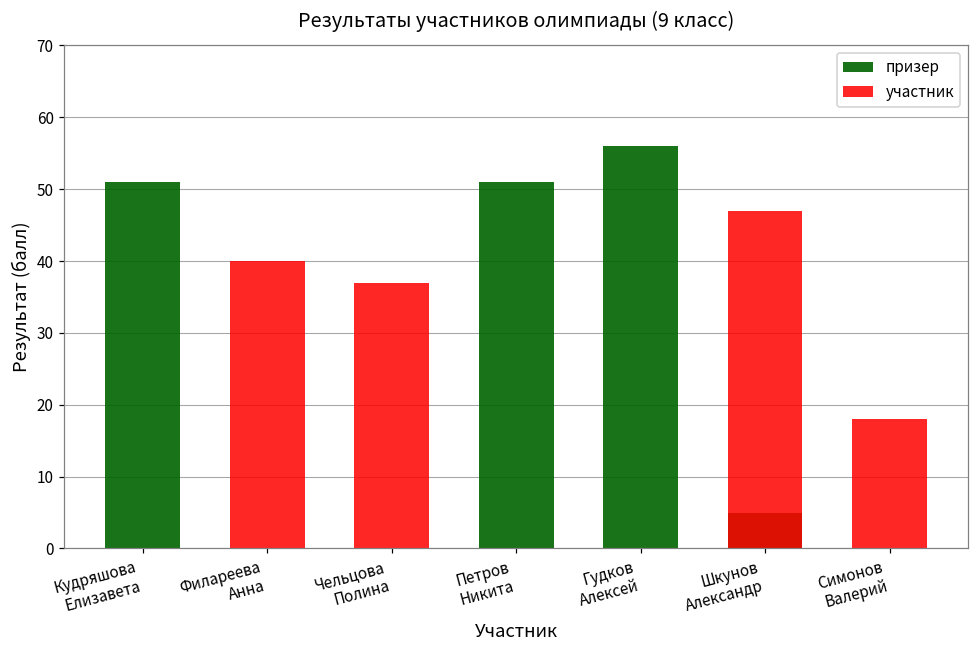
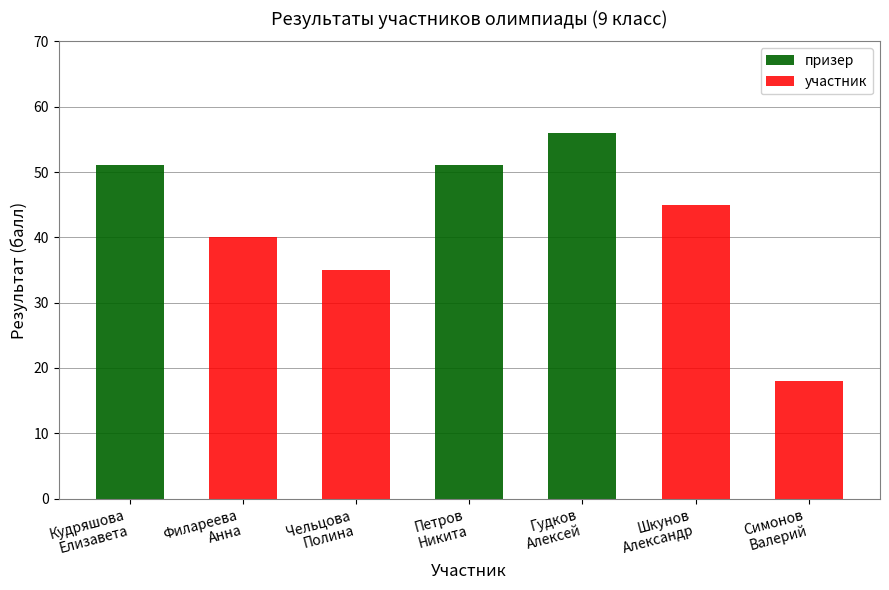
участник, Чельцова Полина: 37 -> 35
призер, Шкунов Александр: 5 -> 0
участник, Шкунов Александр: 47 -> 45
